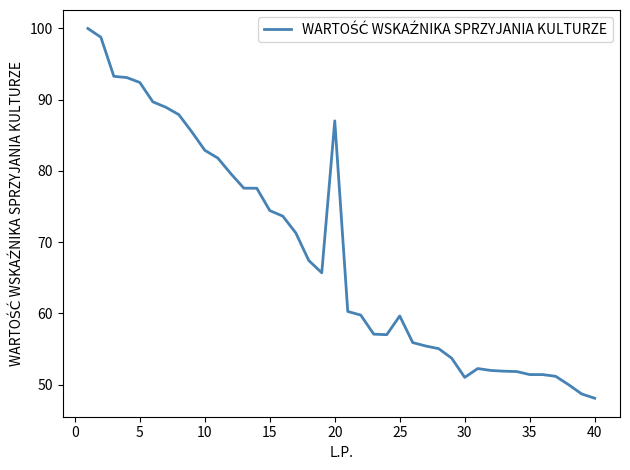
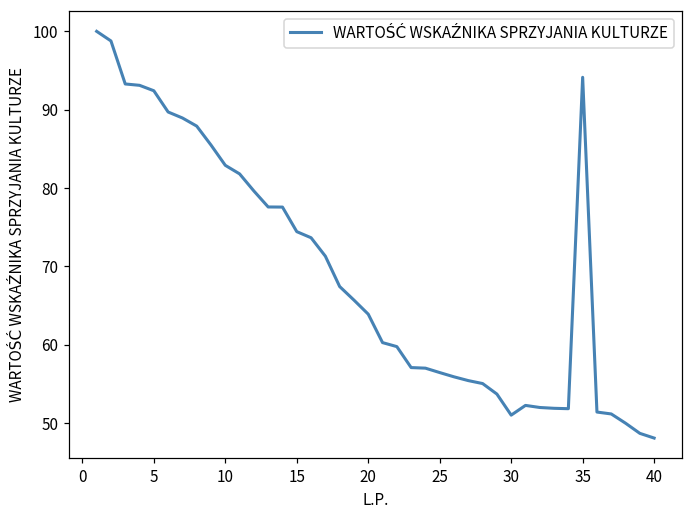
20: 87 -> 64
25: 60 -> 56
35: 51 -> 94
